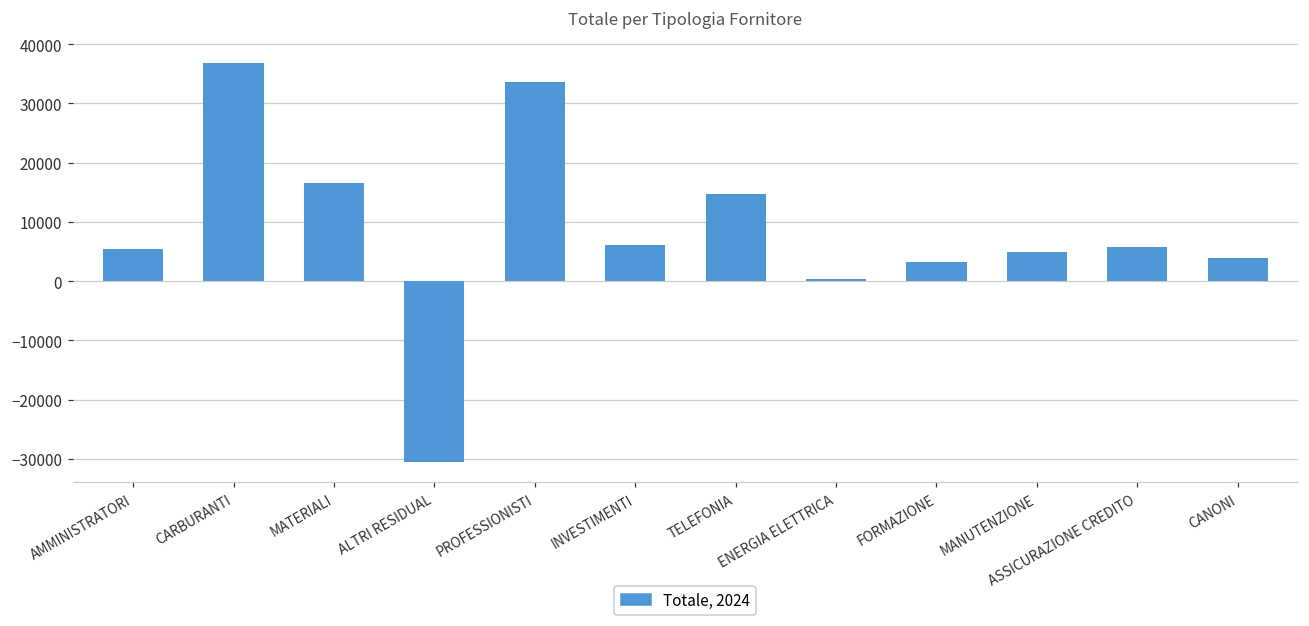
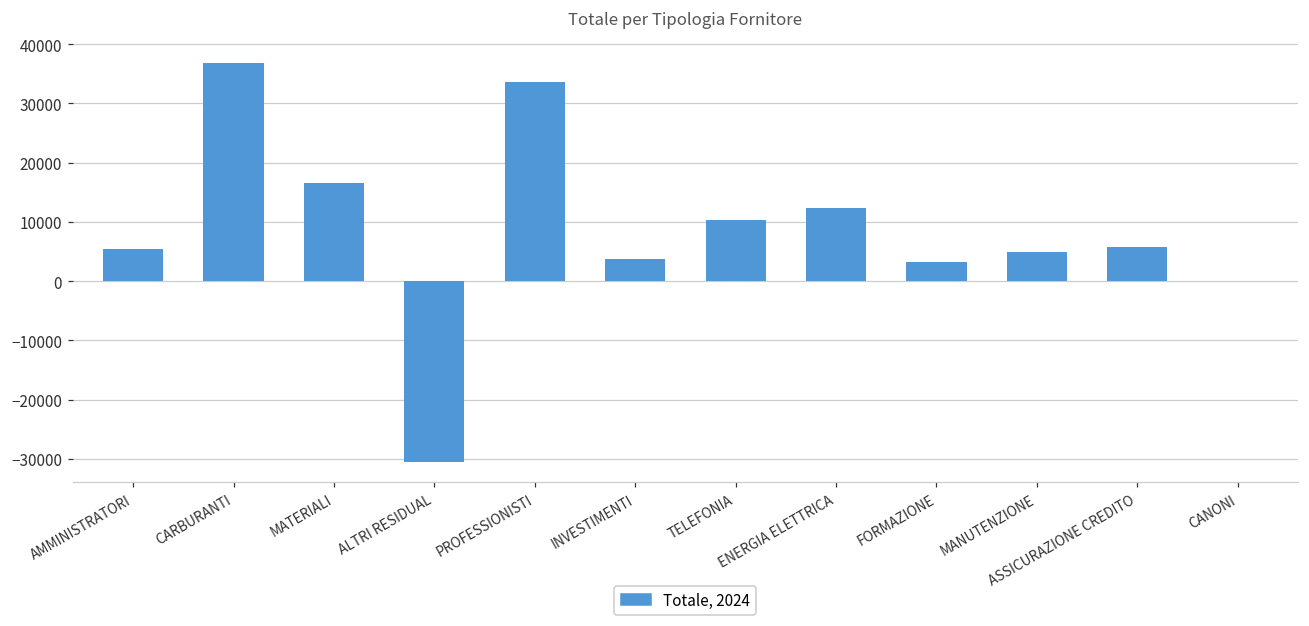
INVESTIMENTI: 6000 -> 4000
TELEFONIA: 15000 -> 10000
ENERGIA ELETTRICA: 0 -> 12000
CANONI: 4000 -> 0
